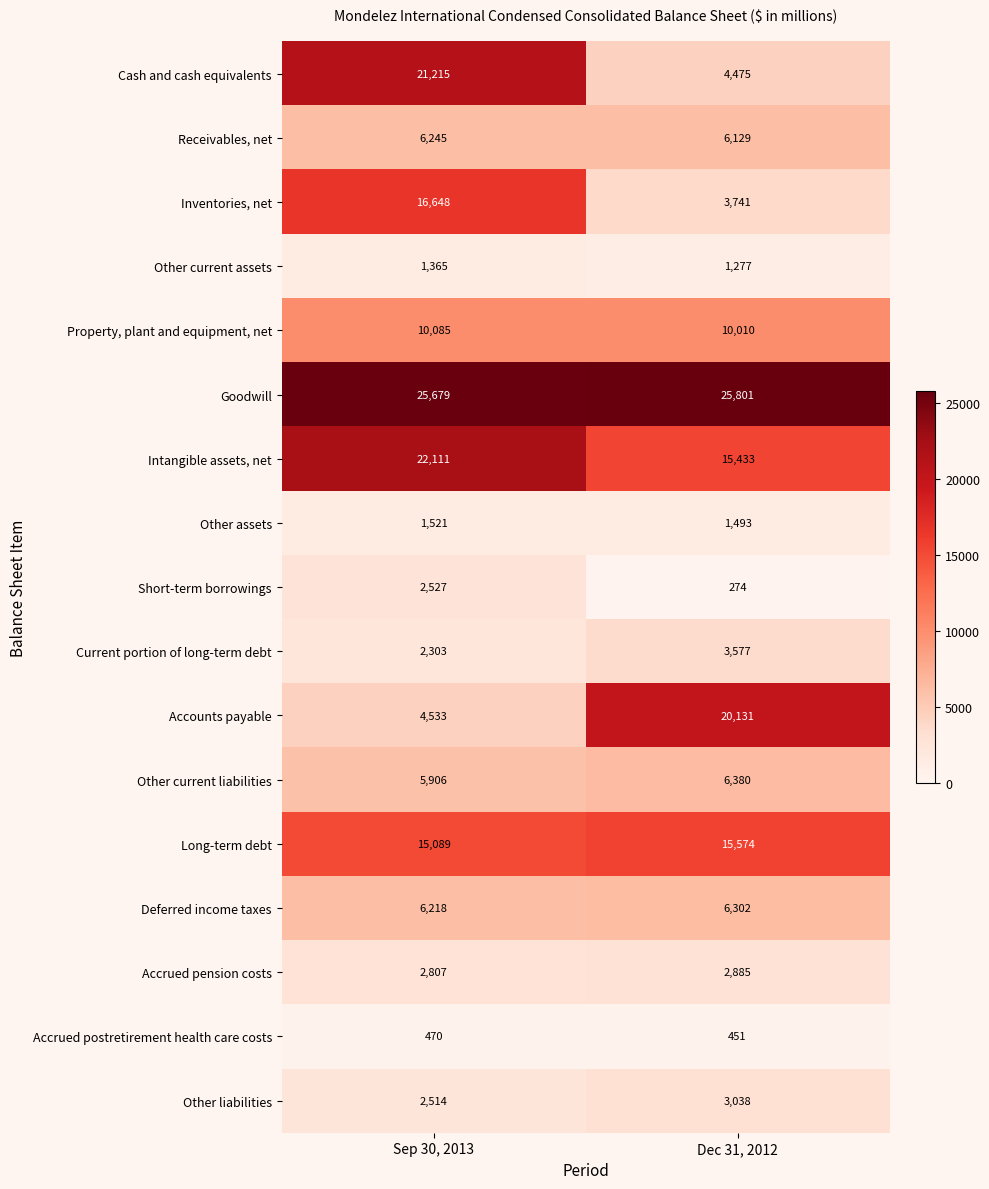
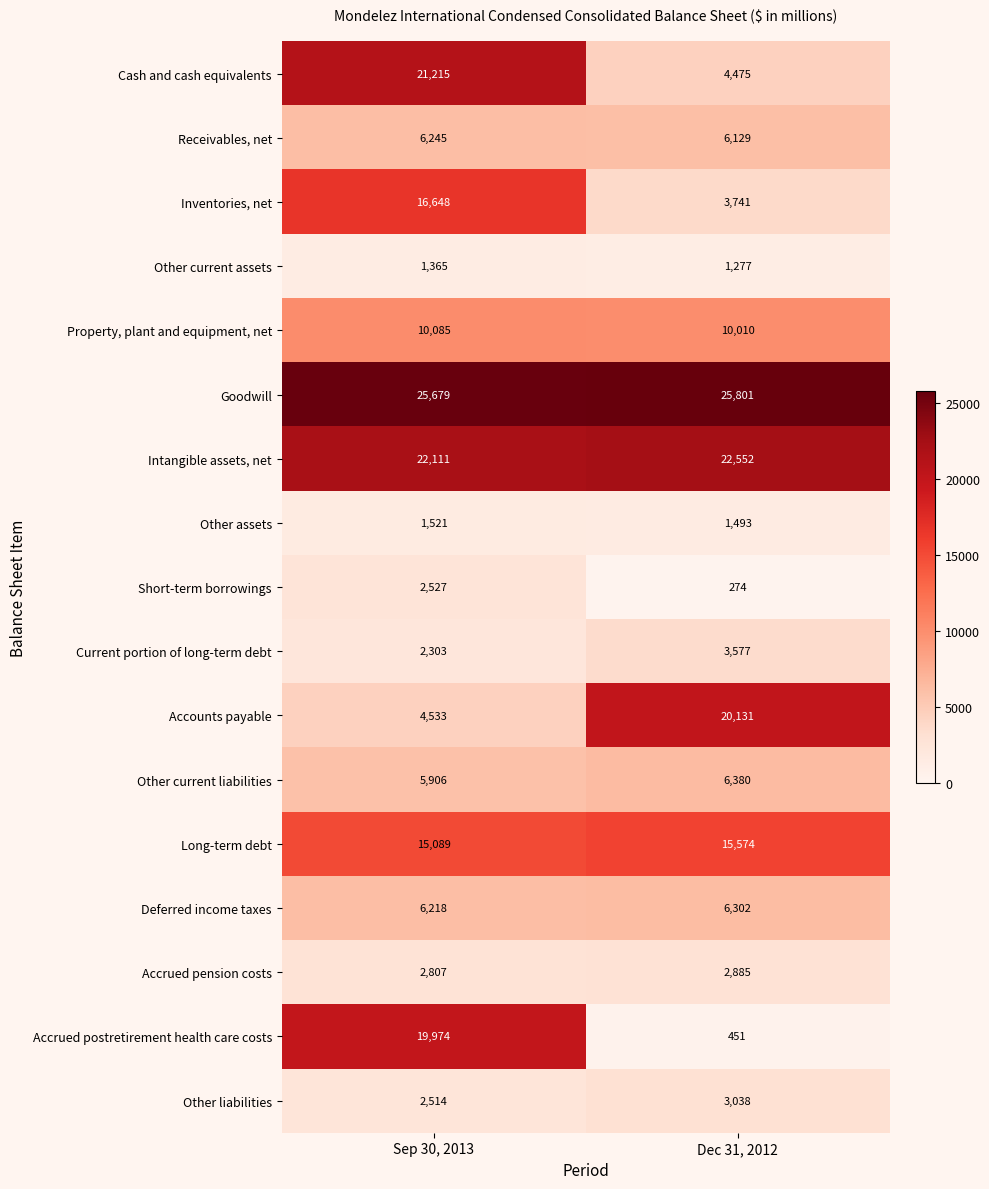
Intangible assets, net, Dec 31, 2012: 15,433 -> 22,552
Accrued postretirement health care costs, Sep 30, 2013: 470 -> 19,974
